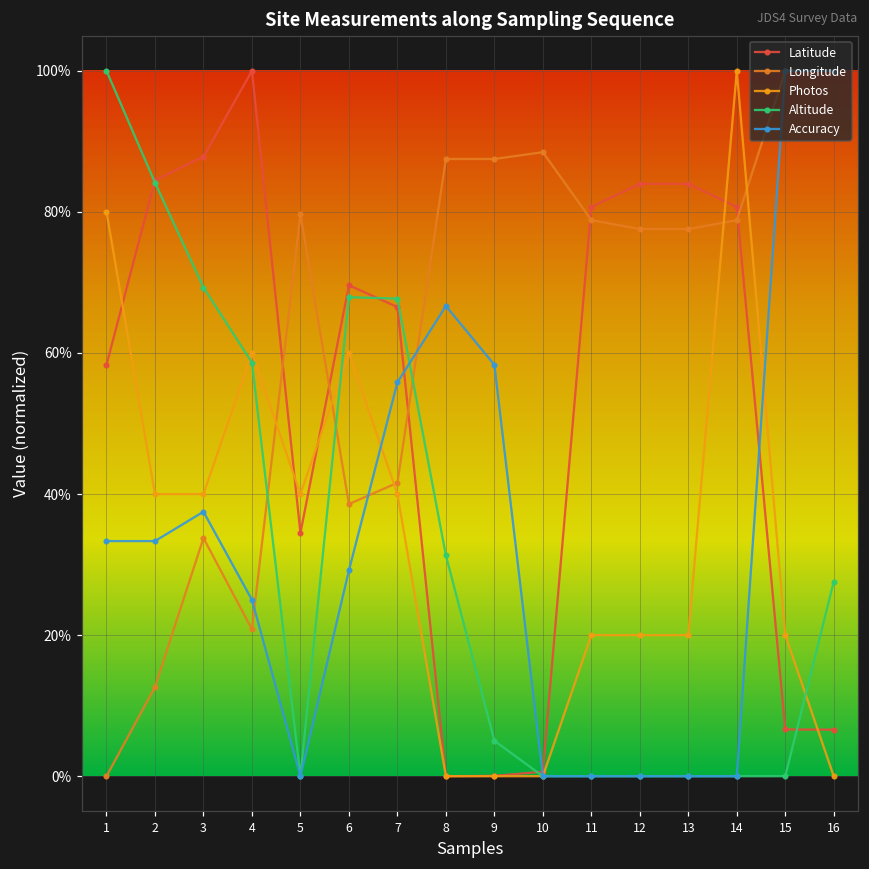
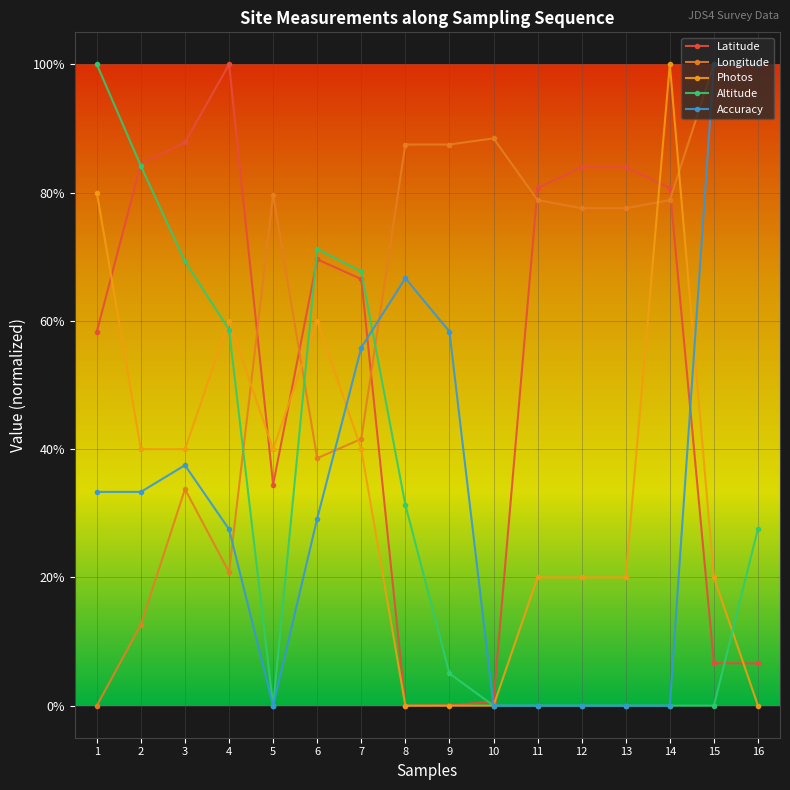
Accuracy, 4: 25% -> 27%
Altitude, 6: 68% -> 71%
